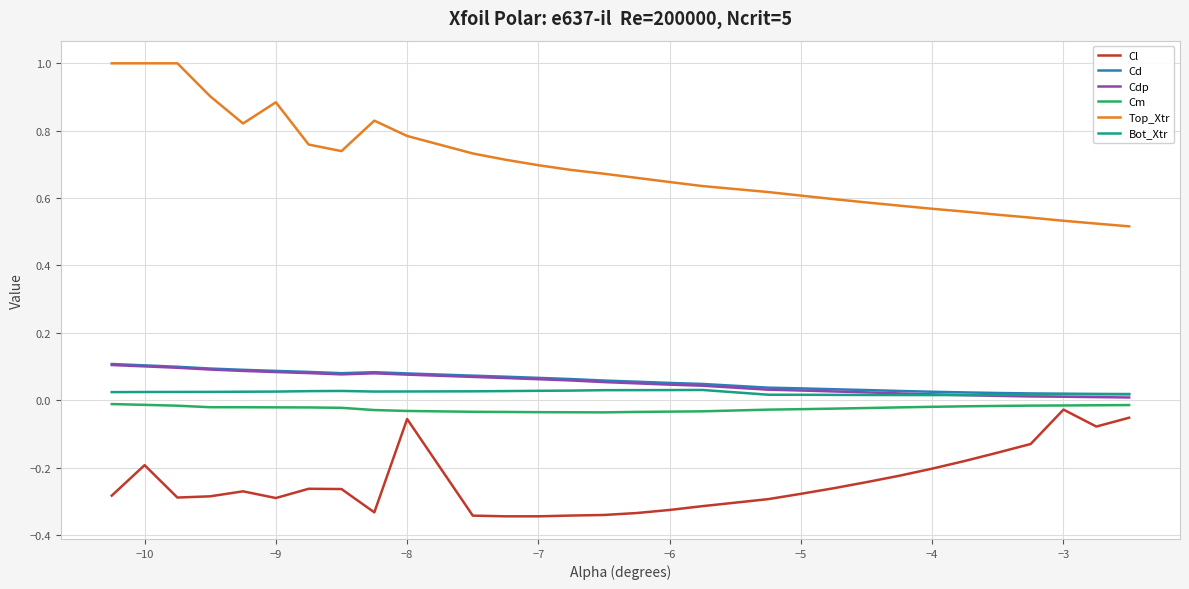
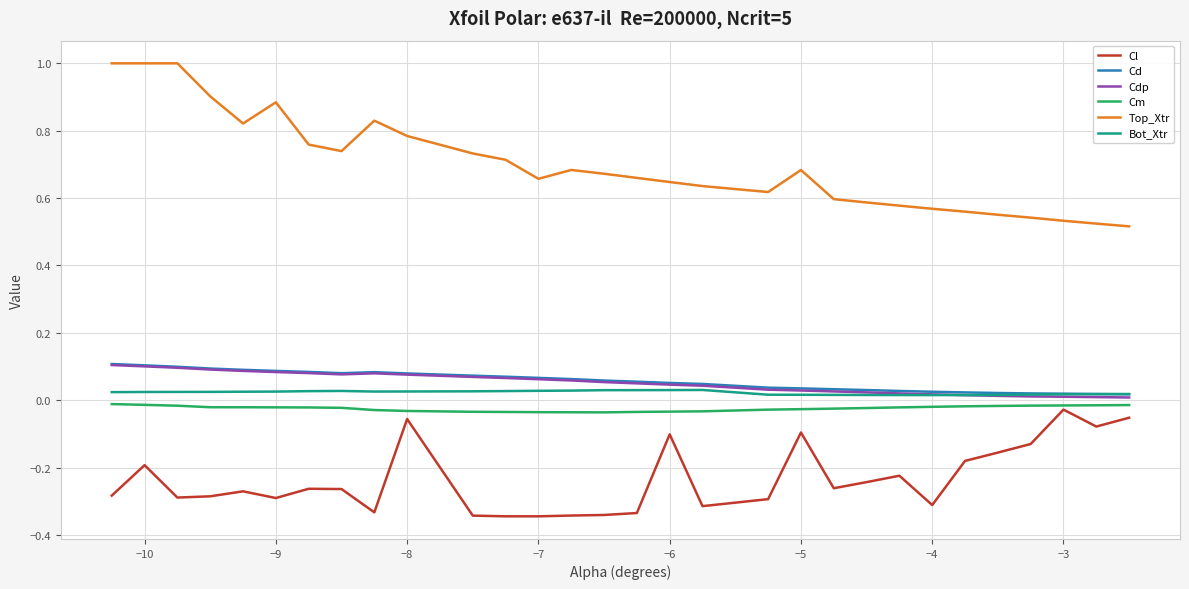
Top_Xtr, −7: 0.70 -> 0.66
Cl, −6: -0.33 -> -0.10
Cl, −5: -0.28 -> -0.10
Top_Xtr, −5: 0.61 -> 0.68
Cl, −4: -0.20 -> -0.31
